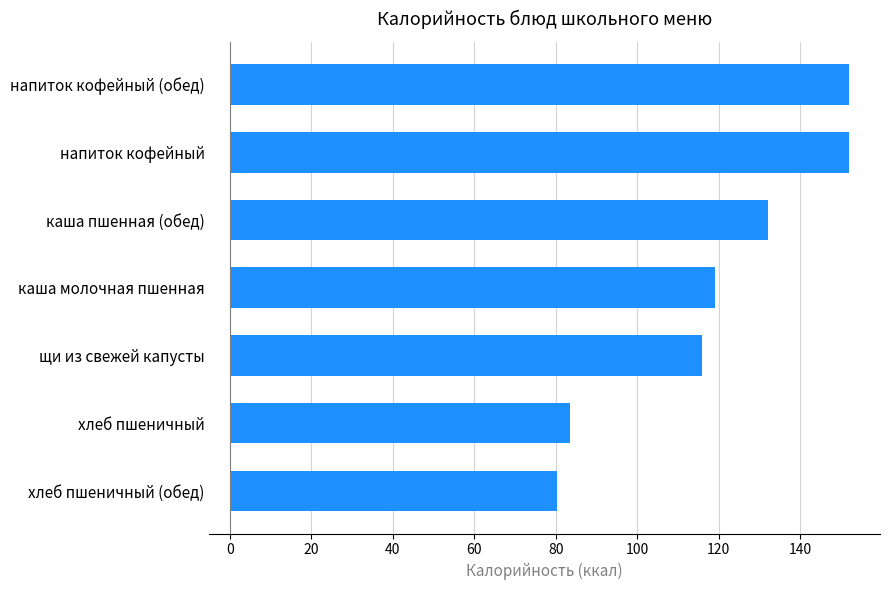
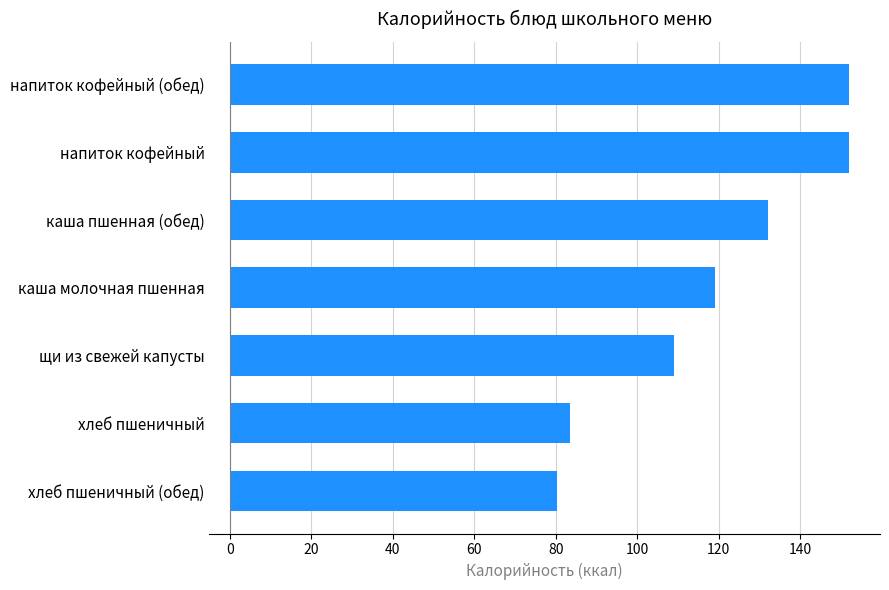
щи из свежей капусты: 116 -> 109
